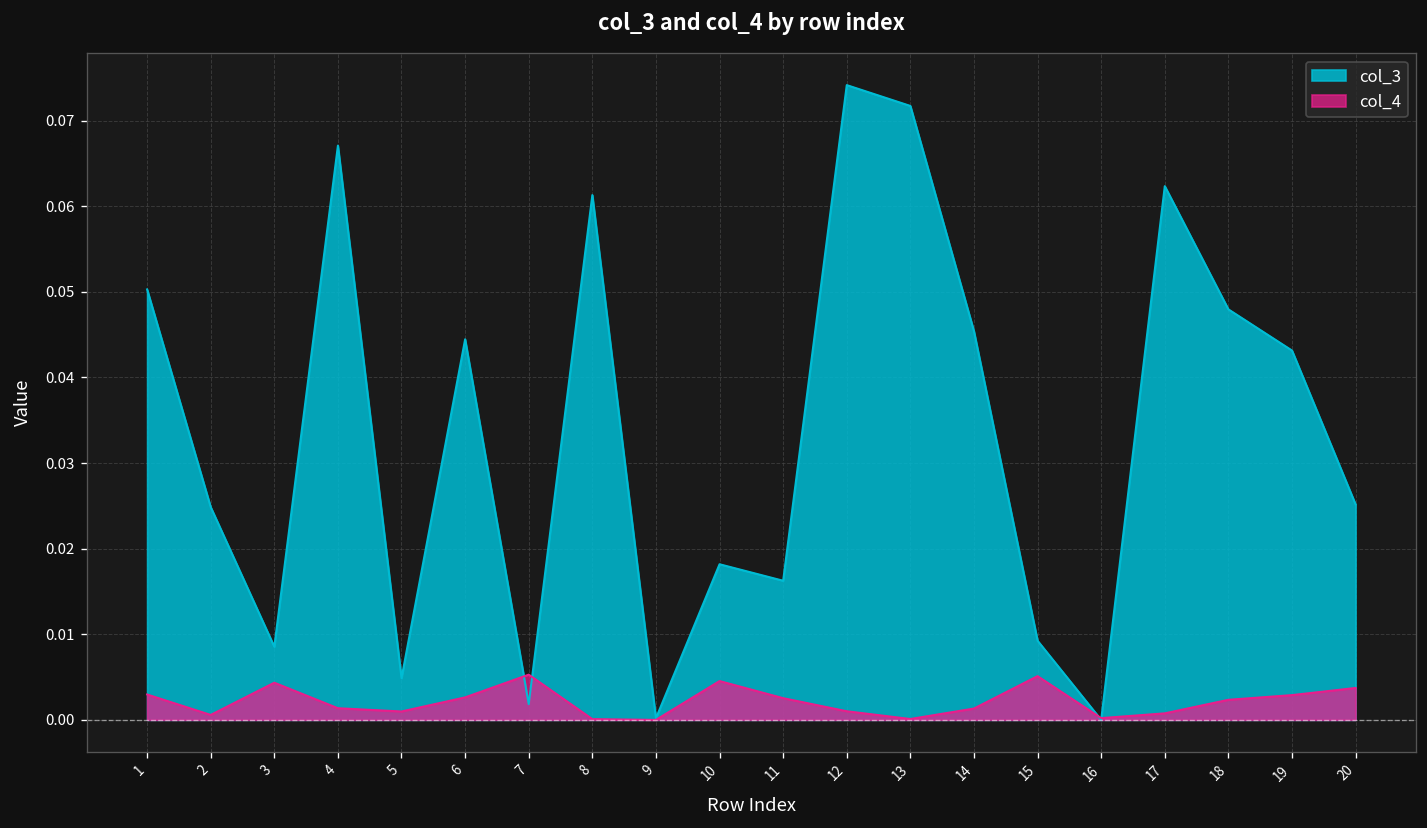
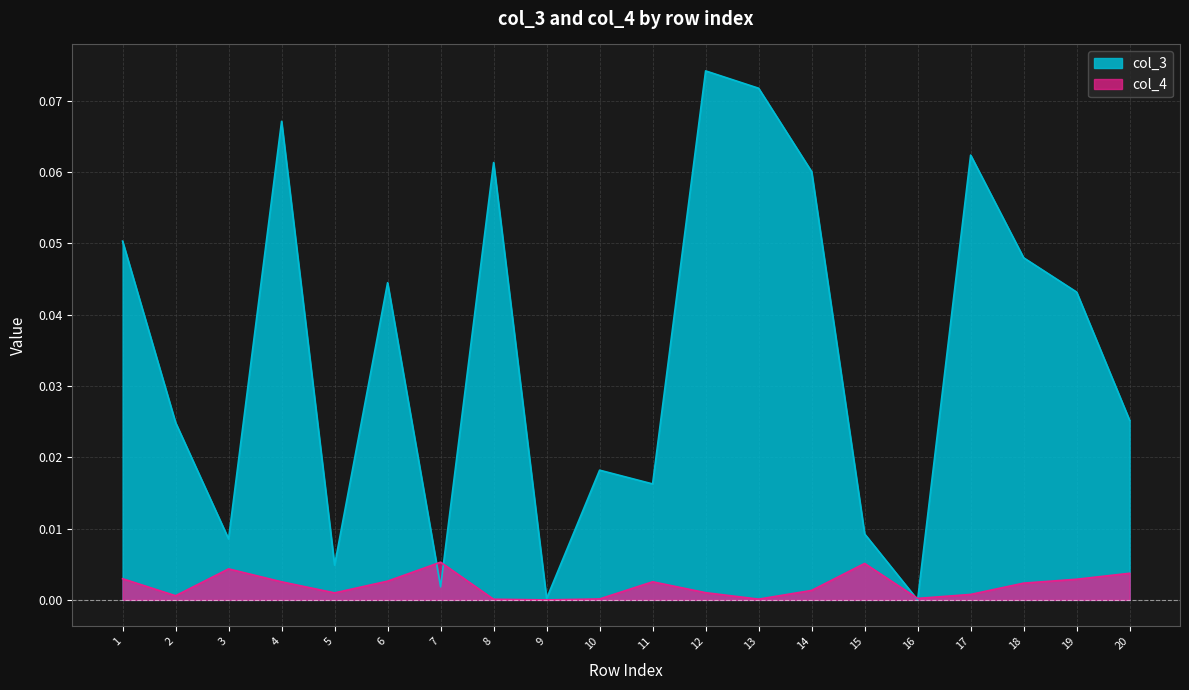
col_4, 4: 0.001 -> 0.003
col_4, 10: 0.005 -> 0.000
col_3, 14: 0.045 -> 0.060
